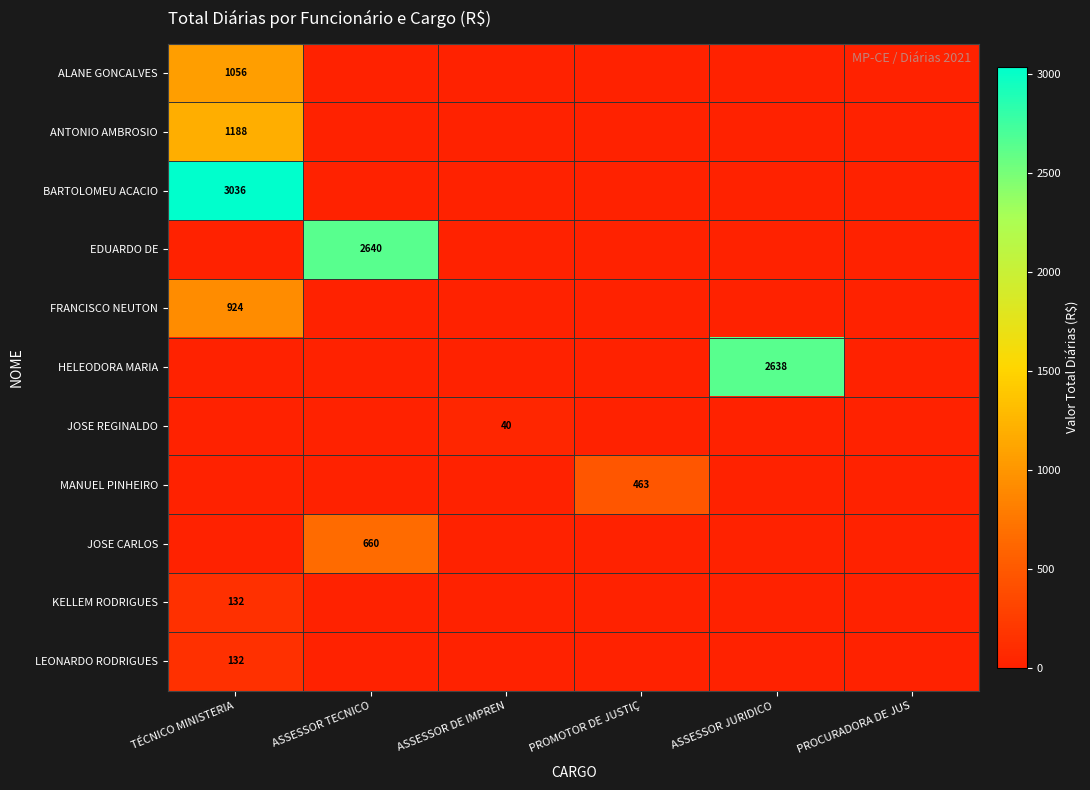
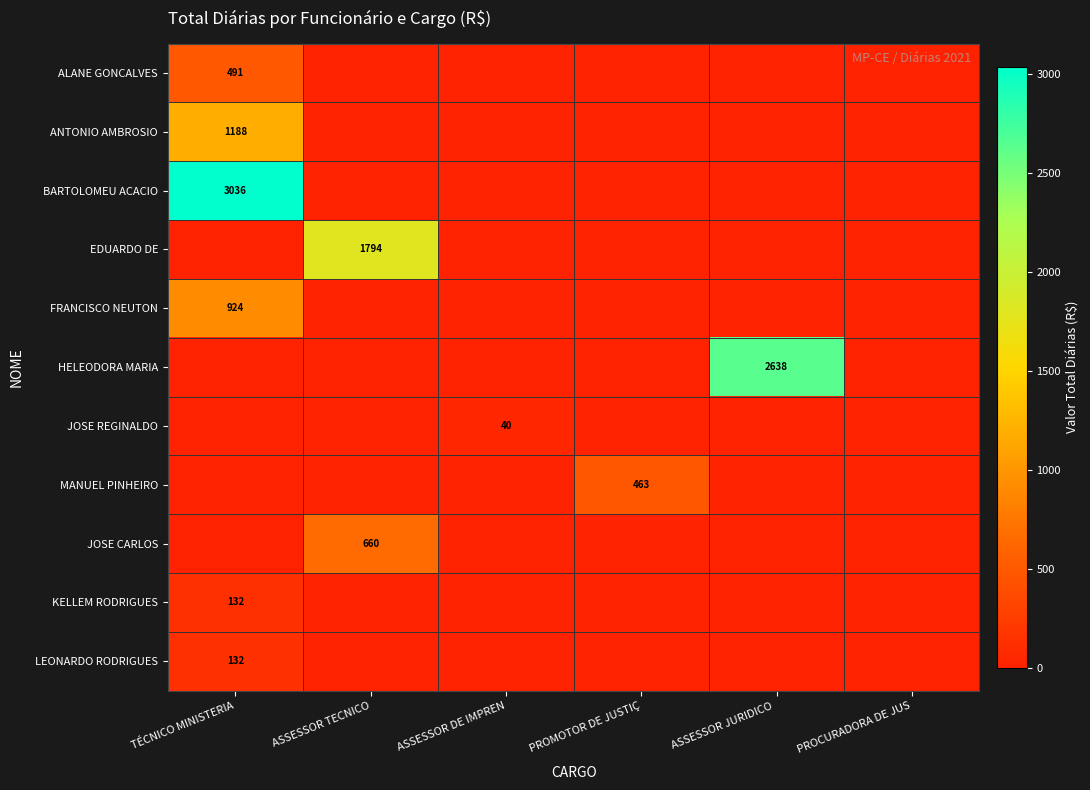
ALANE GONCALVES, TÉCNICO MINISTERIA: 1056 -> 491
EDUARDO DE, ASSESSOR TECNICO: 2640 -> 1794
